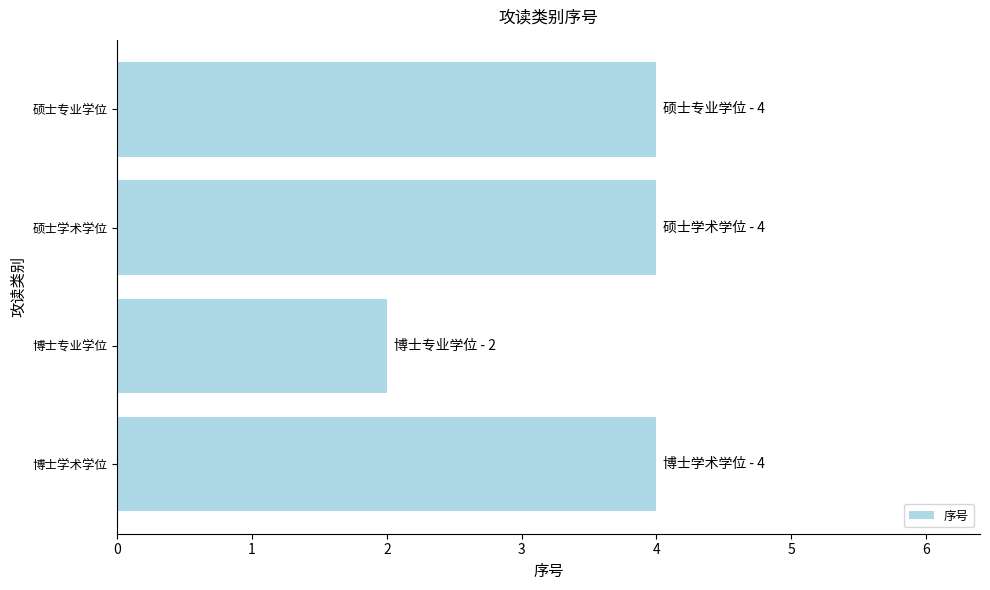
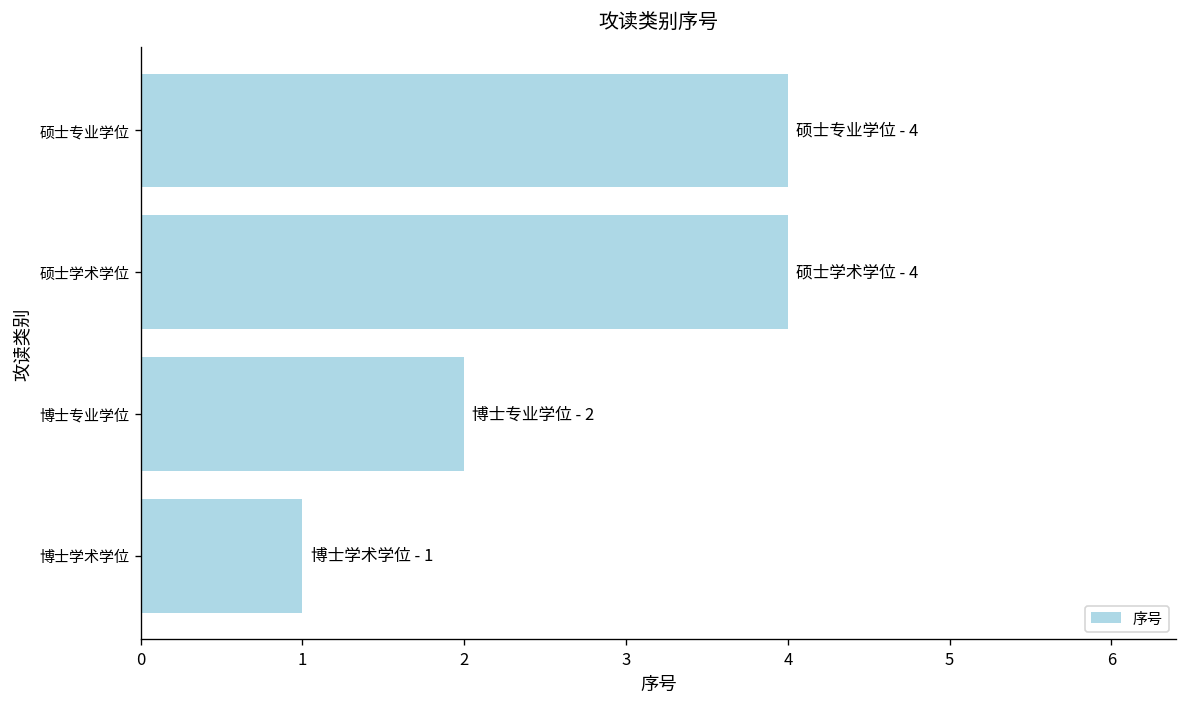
博士学术学位: 4 -> 1
